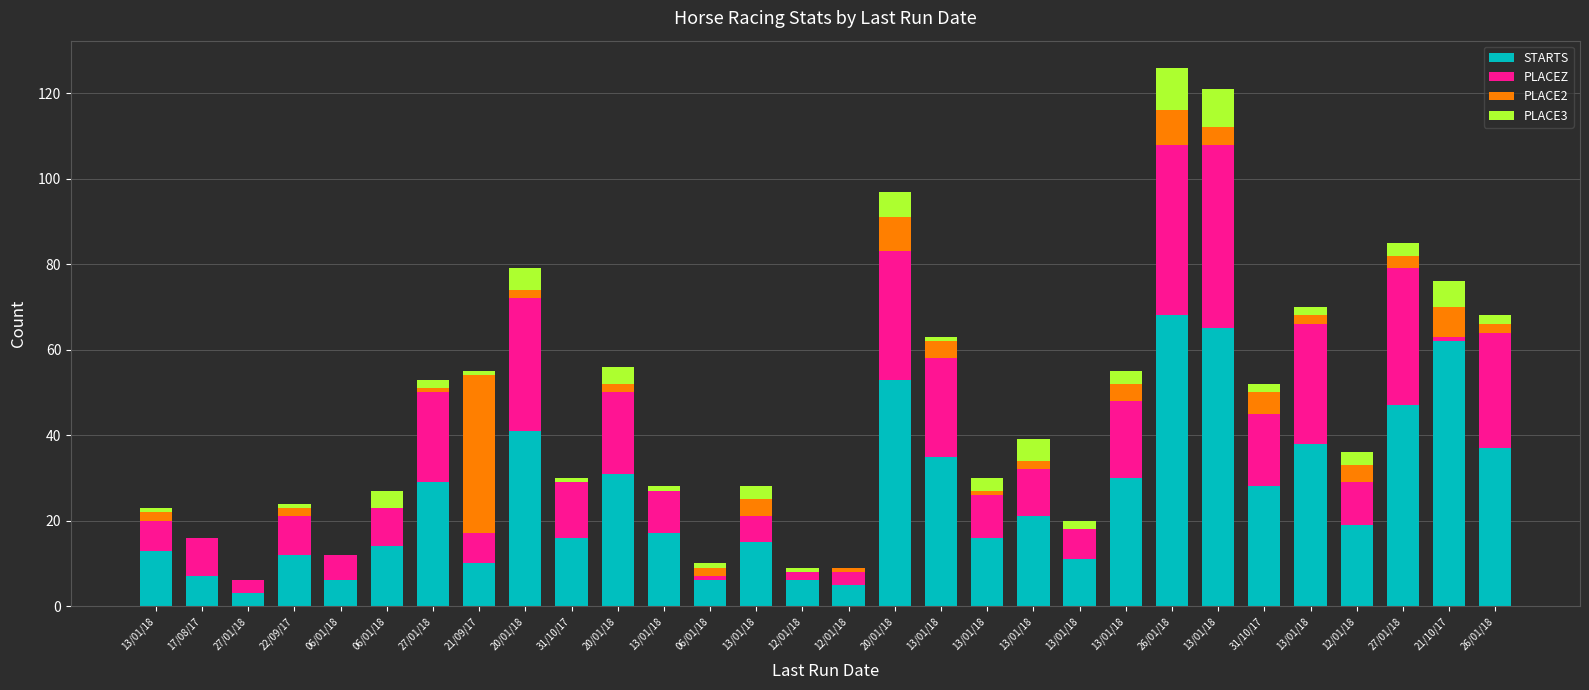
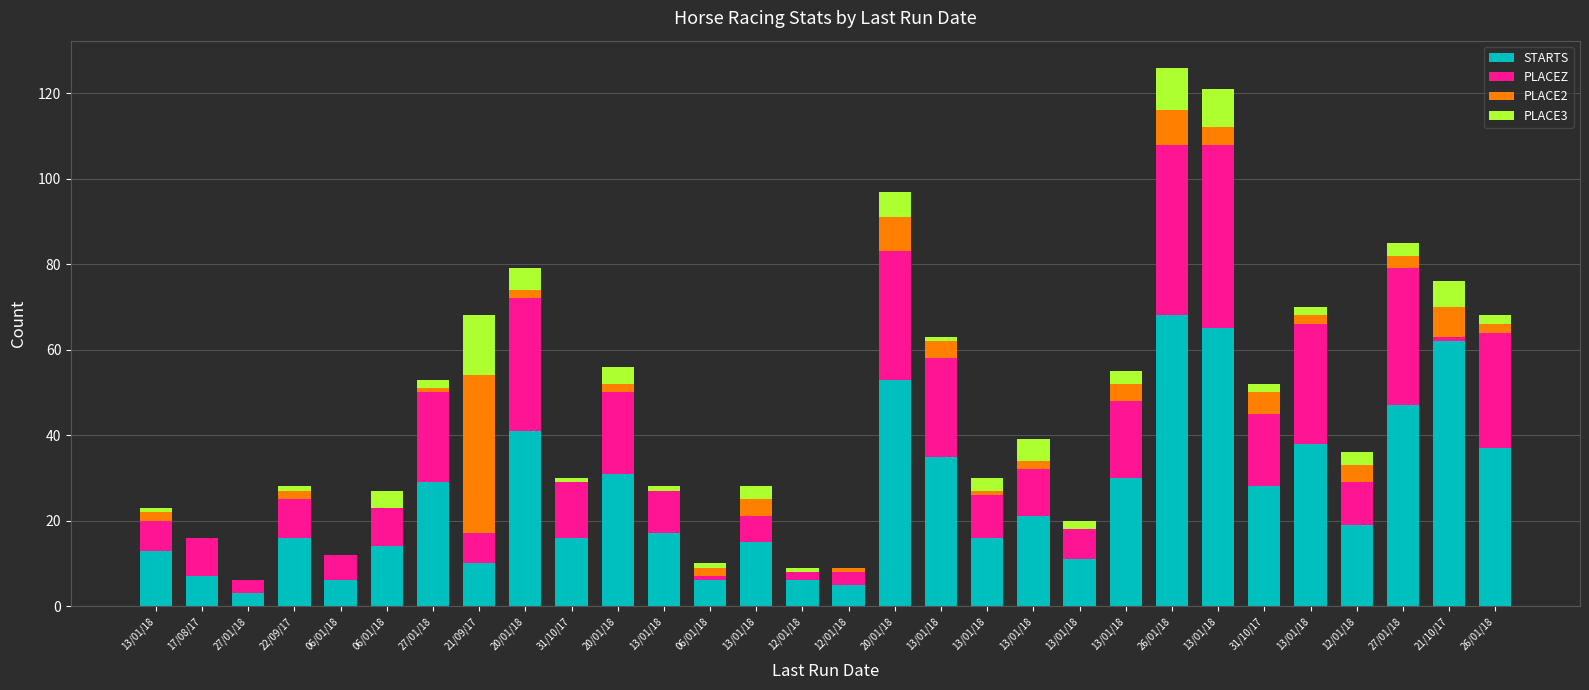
STARTS, 22/09/17: 12 -> 16
PLACE3, 21/09/17: 1 -> 14
